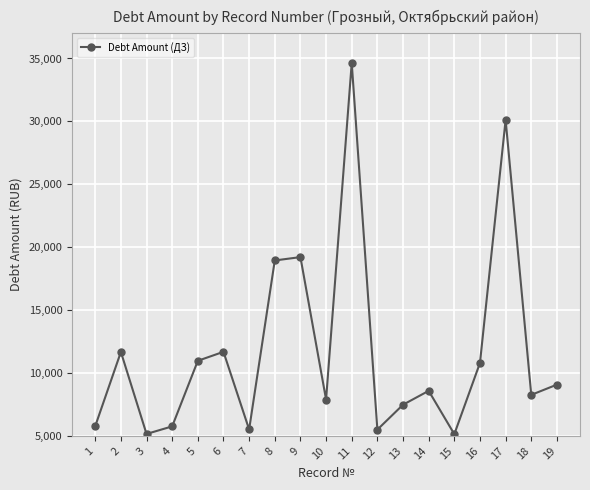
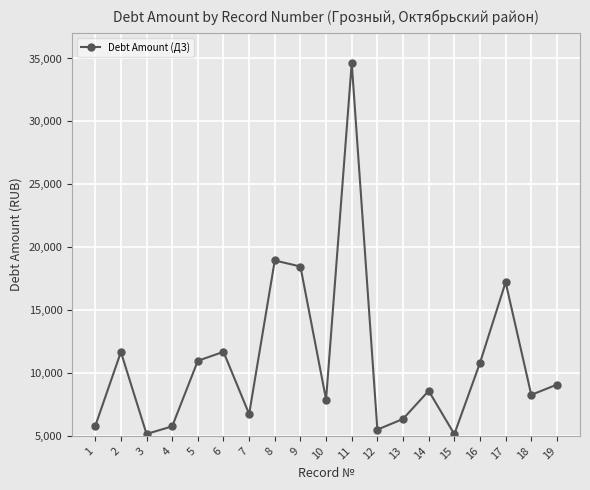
7: 5,500 -> 6,700
9: 19,200 -> 18,500
13: 7,500 -> 6,300
17: 30,100 -> 17,200
